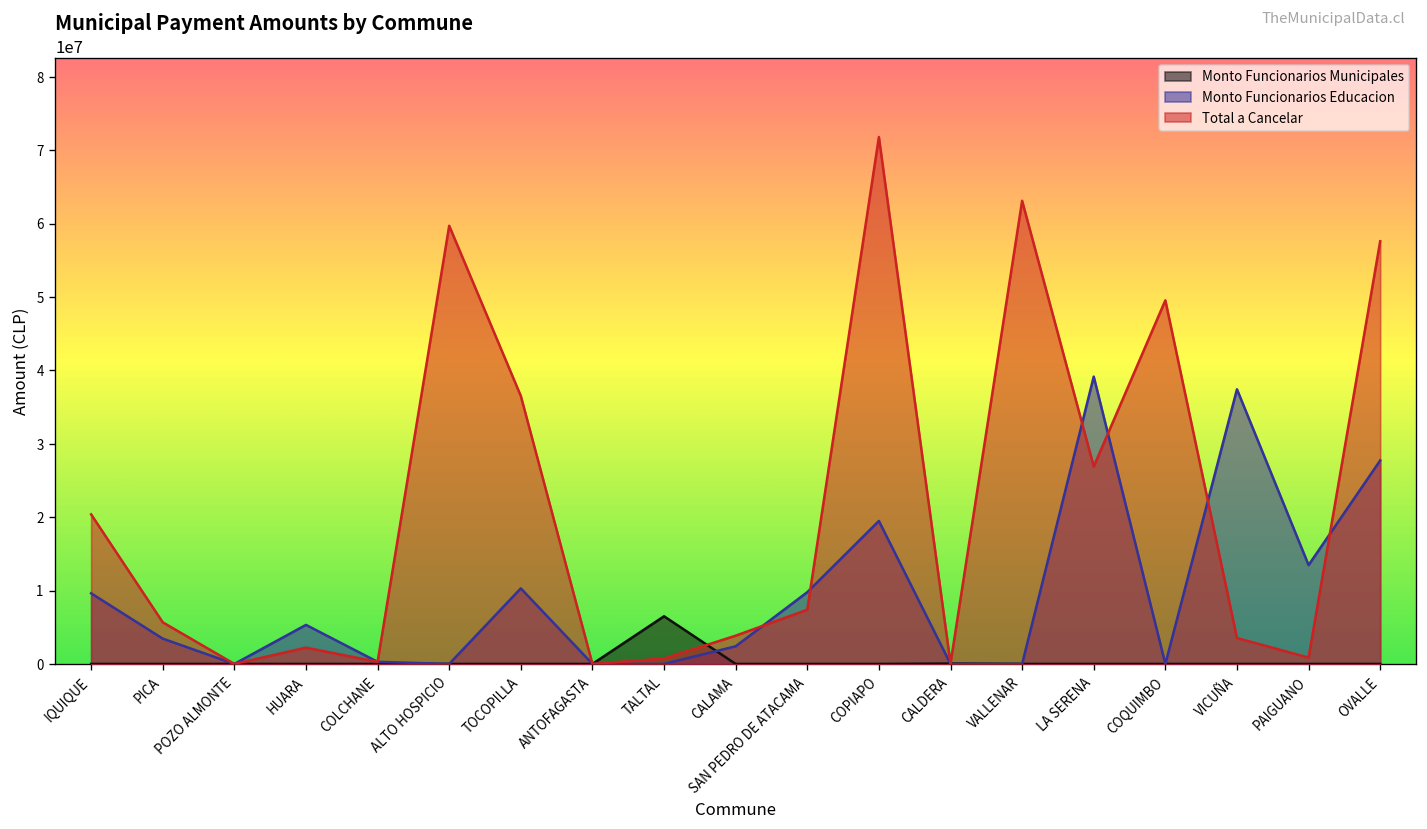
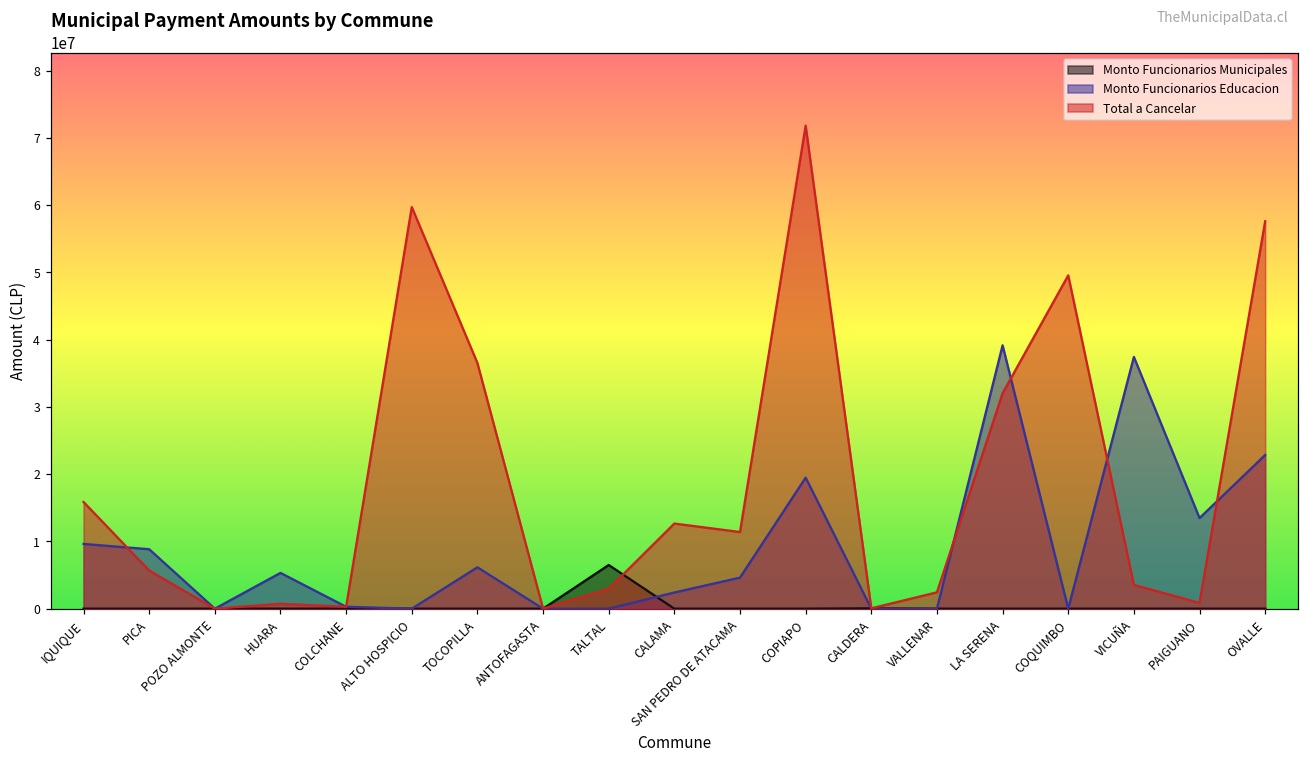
Total a Cancelar, IQUIQUE: 20000000 -> 16000000
Monto Funcionarios Educacion, PICA: 3000000 -> 9000000
Total a Cancelar, HUARA: 2000000 -> 1000000
Monto Funcionarios Educacion, TOCOPILLA: 10000000 -> 6000000
Total a Cancelar, TALTAL: 1000000 -> 3000000
Total a Cancelar, CALAMA: 4000000 -> 13000000
Monto Funcionarios Educacion, SAN PEDRO DE ATACAMA: 10000000 -> 5000000
Total a Cancelar, SAN PEDRO DE ATACAMA: 7000000 -> 11000000
Total a Cancelar, VALLENAR: 63000000 -> 2000000
Total a Cancelar, LA SERENA: 27000000 -> 32000000
Monto Funcionarios Educacion, OVALLE: 28000000 -> 23000000
